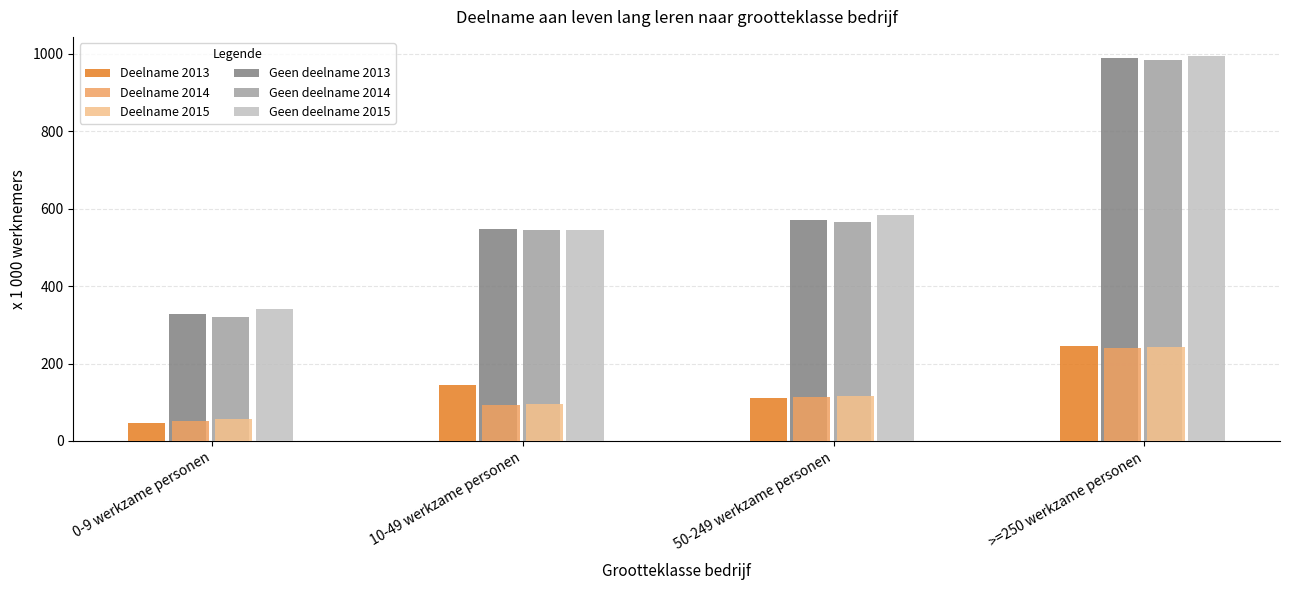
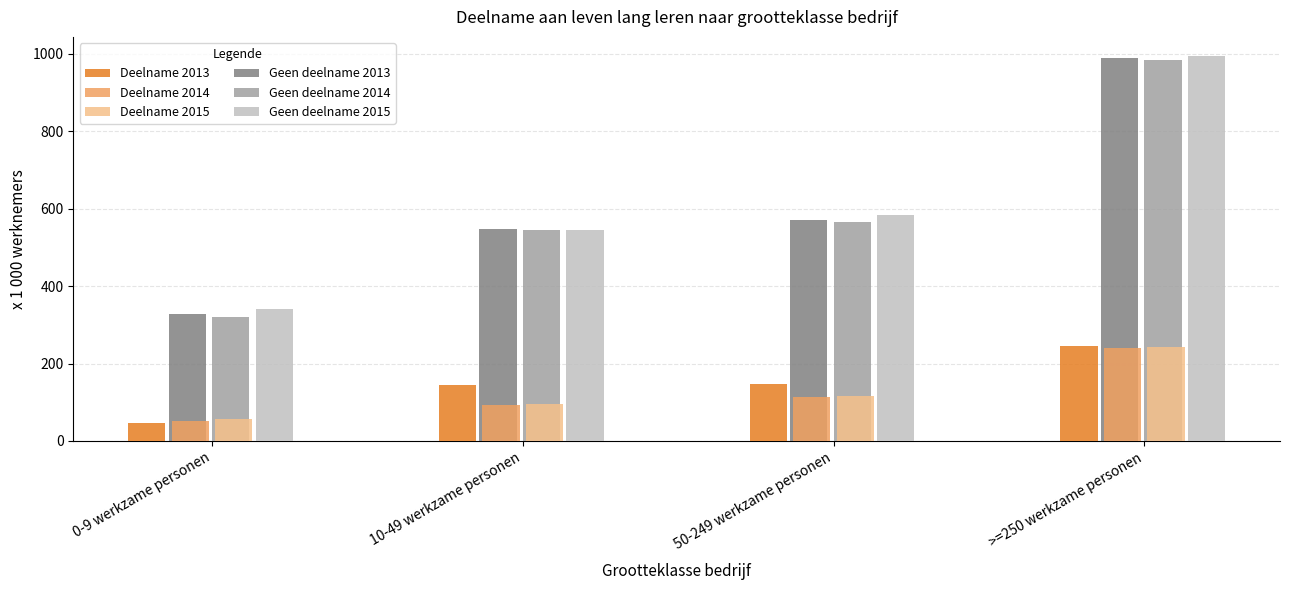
Deelname 2013, 50-249 werkzame personen: 110 -> 150
